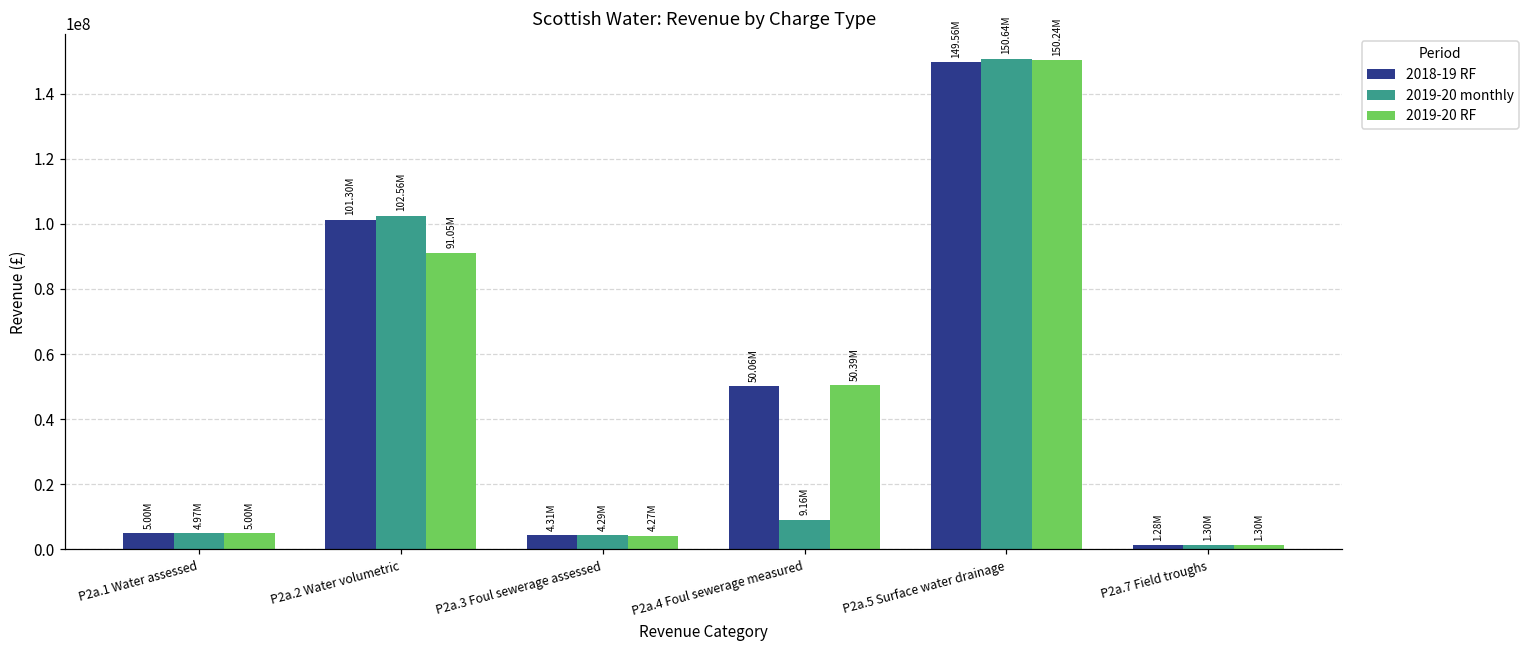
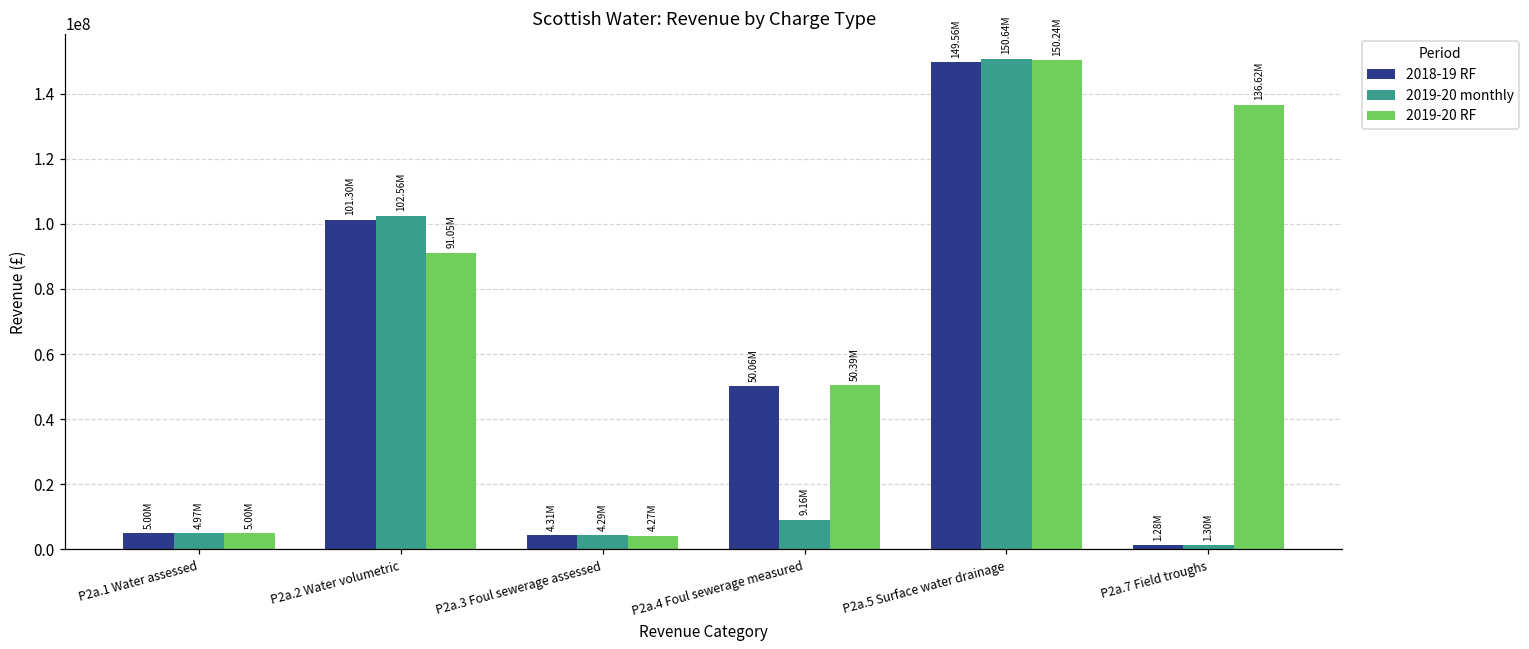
2019-20 RF, P2a.7 Field troughs: 1.30M -> 136.62M
